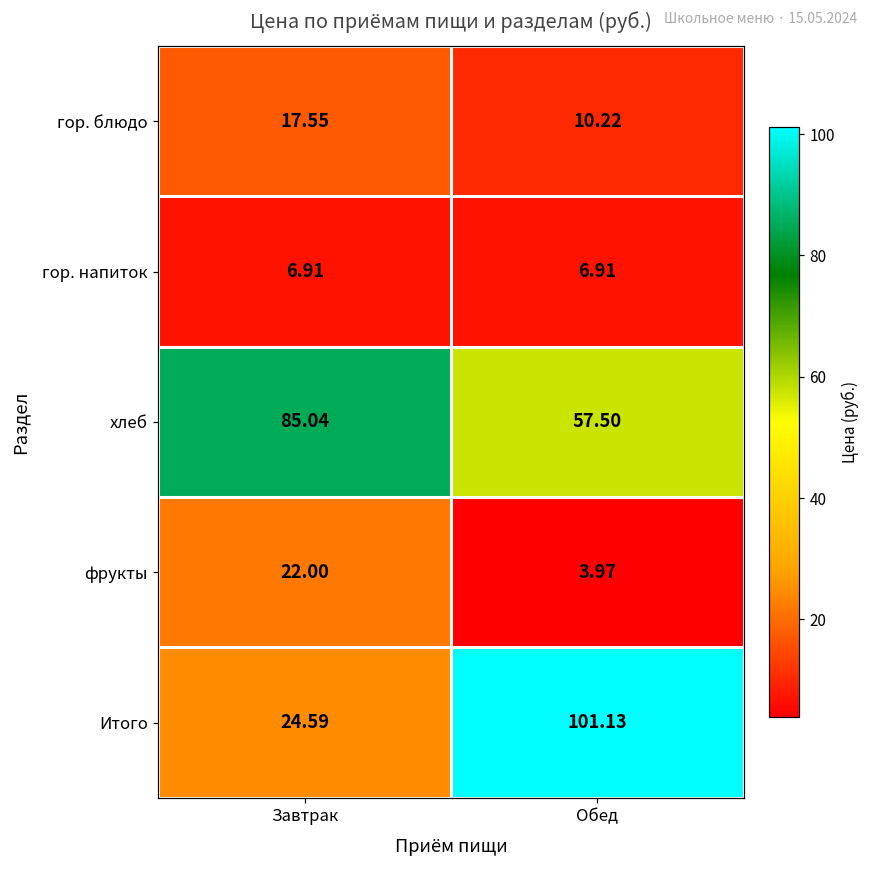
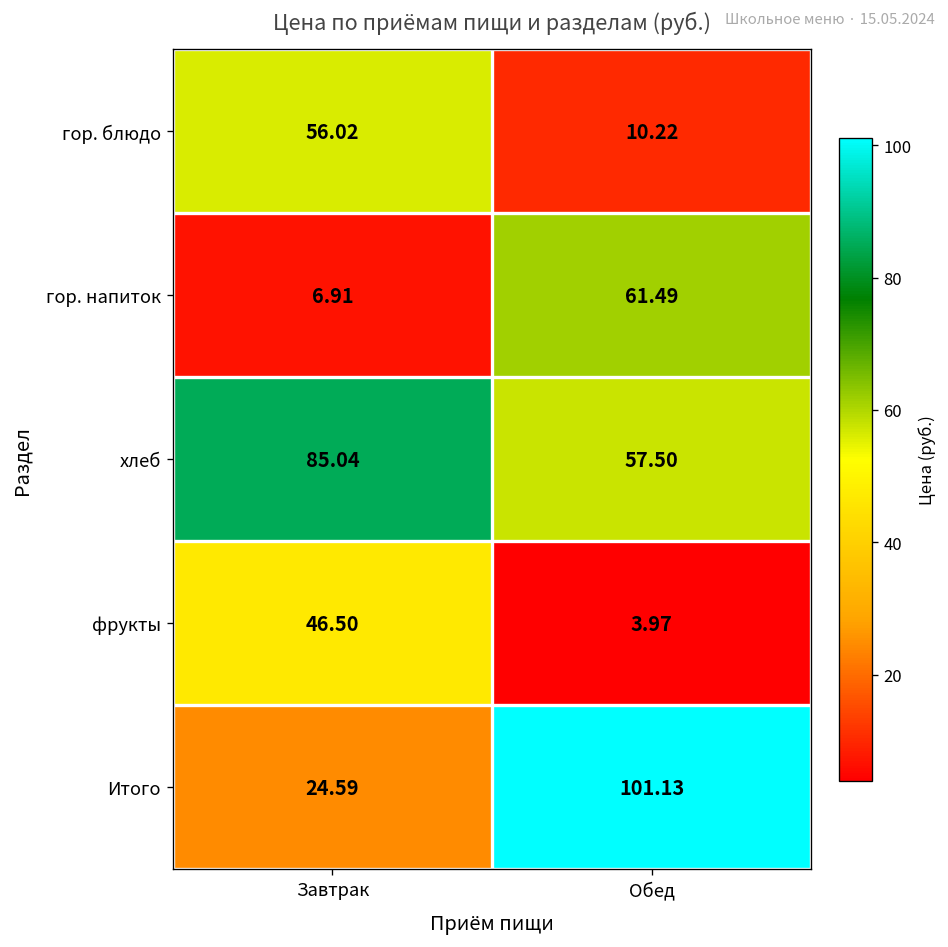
гор. блюдо, Завтрак: 17.55 -> 56.02
гор. напиток, Обед: 6.91 -> 61.49
фрукты, Завтрак: 22.00 -> 46.50
